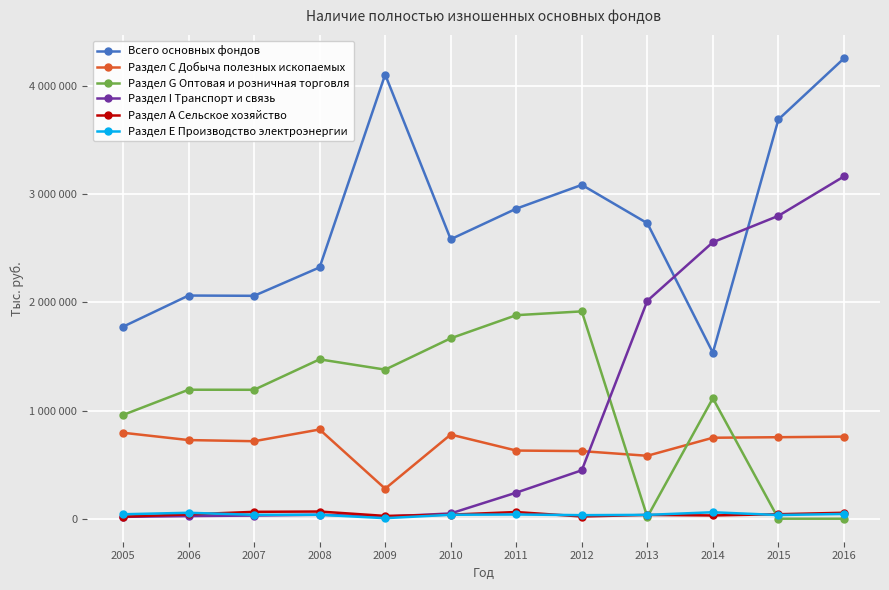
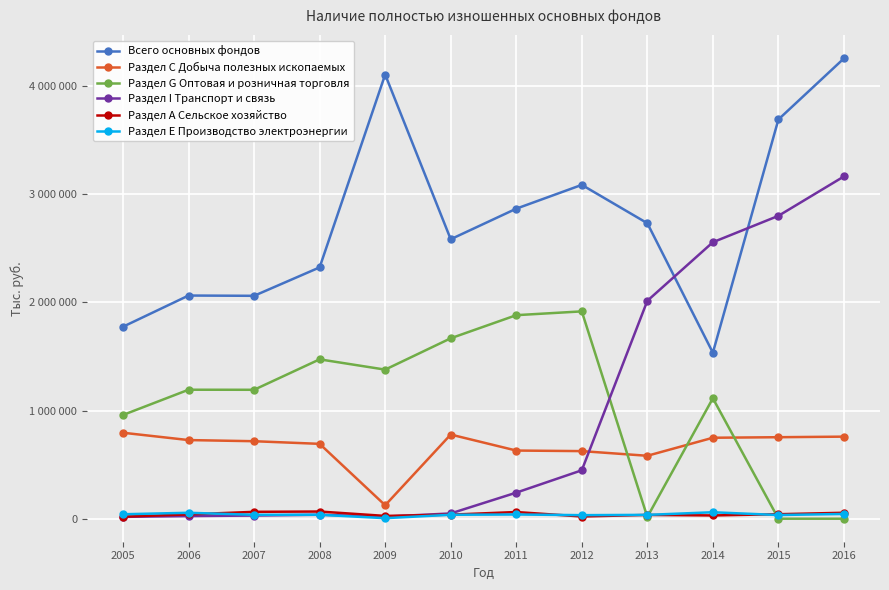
Раздел С Добыча полезных ископаемых, 2008: 820000 -> 690000
Раздел С Добыча полезных ископаемых, 2009: 280000 -> 120000
